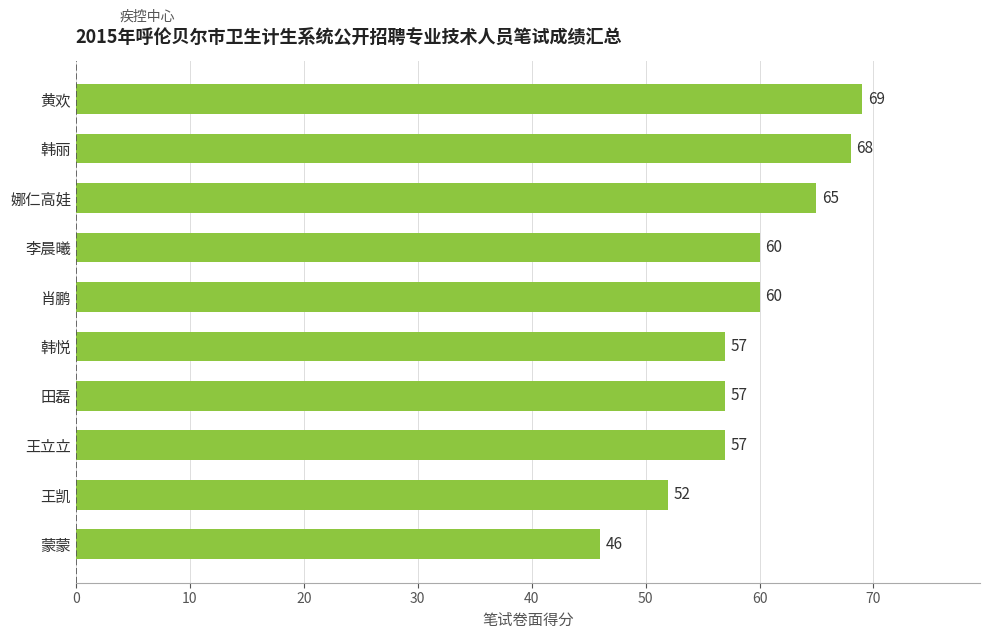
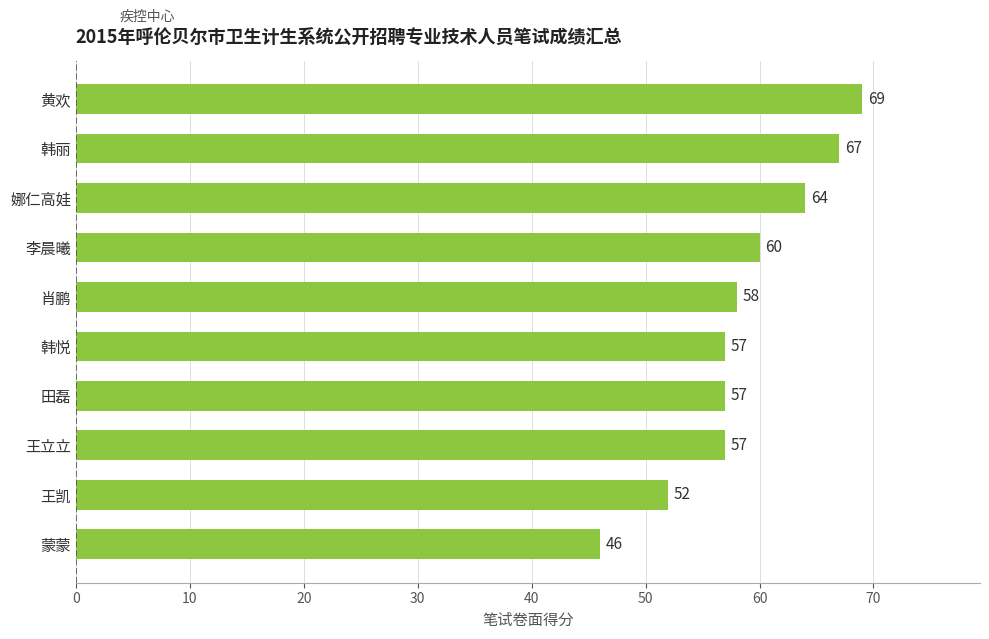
韩丽: 68 -> 67
娜仁高娃: 65 -> 64
肖鹏: 60 -> 58
